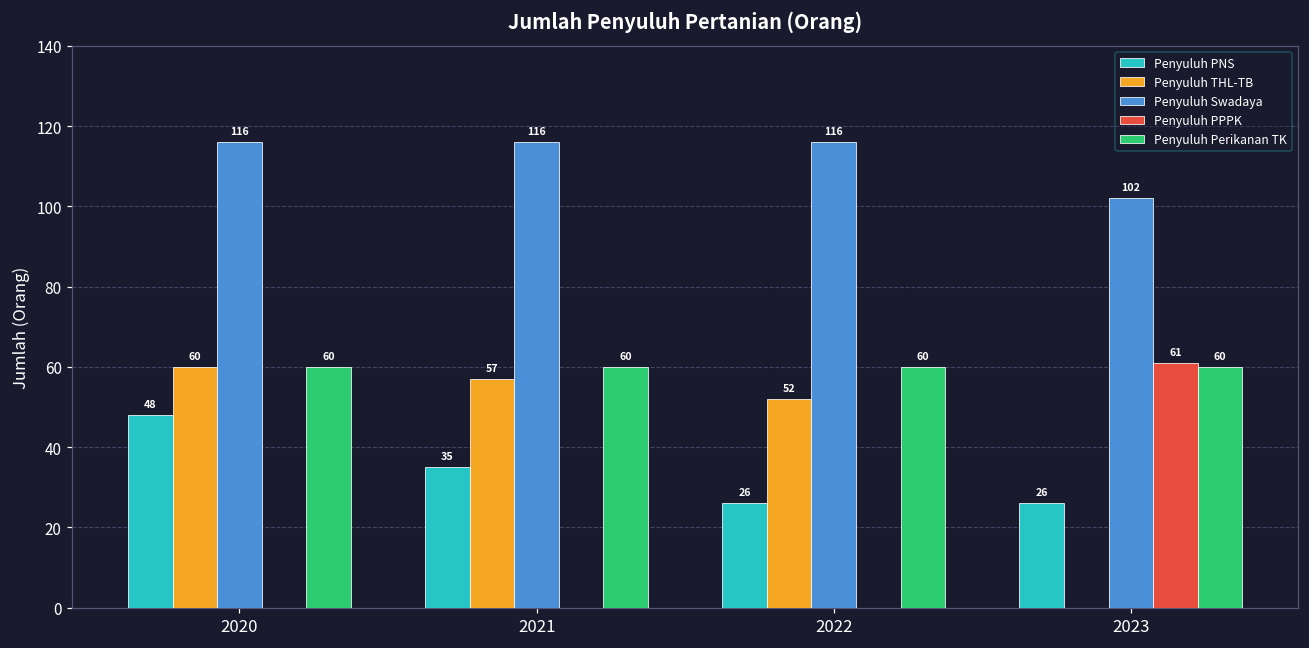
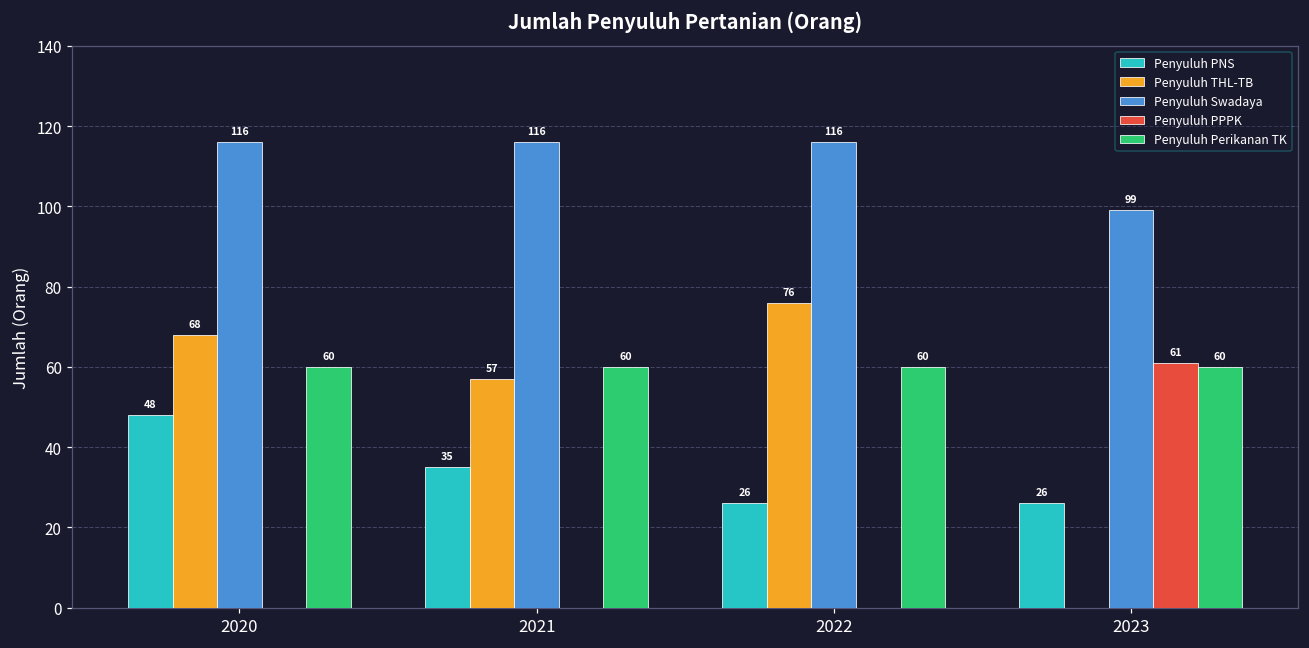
Penyuluh THL-TB, 2020: 60 -> 68
Penyuluh THL-TB, 2022: 52 -> 76
Penyuluh Swadaya, 2023: 102 -> 99
